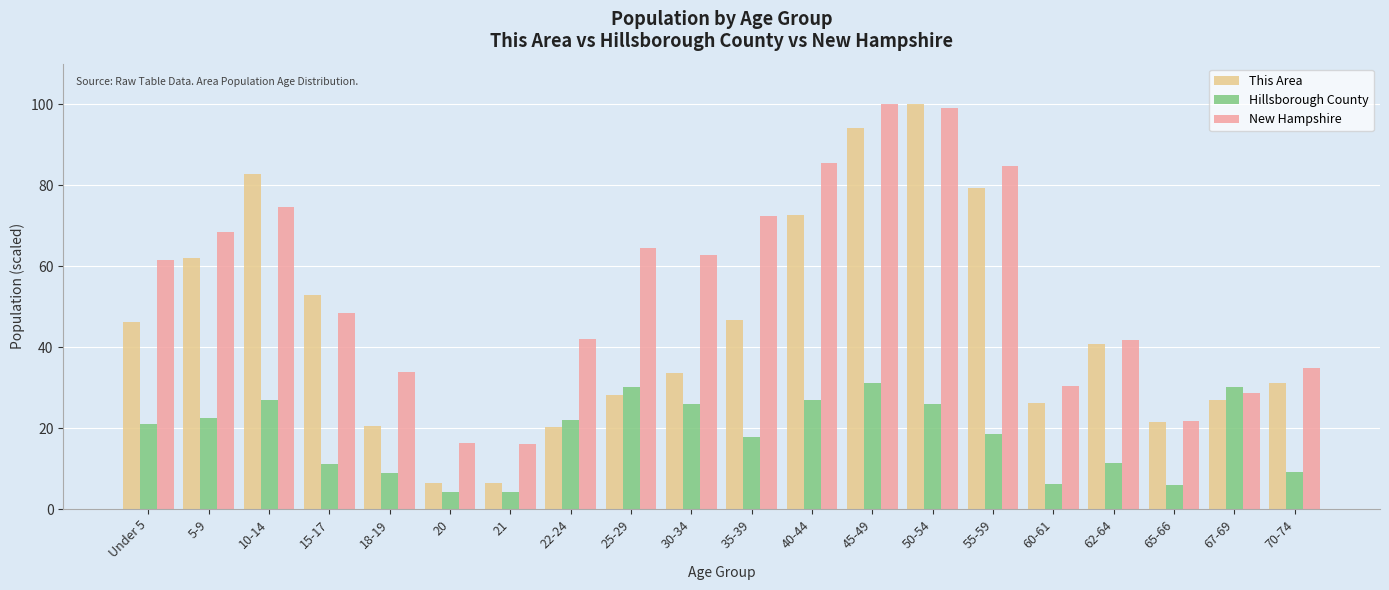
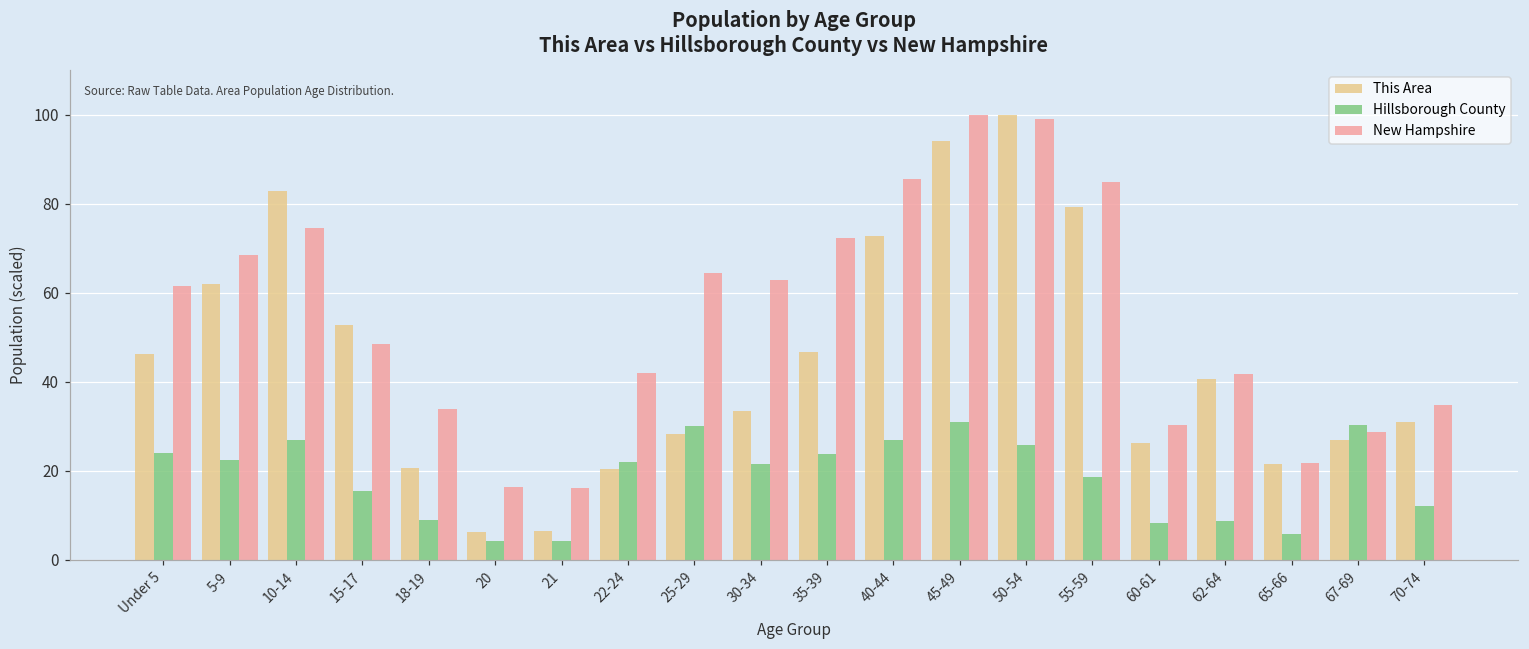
Hillsborough County, Under 5: 21 -> 24
Hillsborough County, 15-17: 11 -> 15
Hillsborough County, 30-34: 26 -> 22
Hillsborough County, 35-39: 18 -> 24
Hillsborough County, 60-61: 6 -> 8
Hillsborough County, 62-64: 11 -> 9
Hillsborough County, 70-74: 9 -> 12
